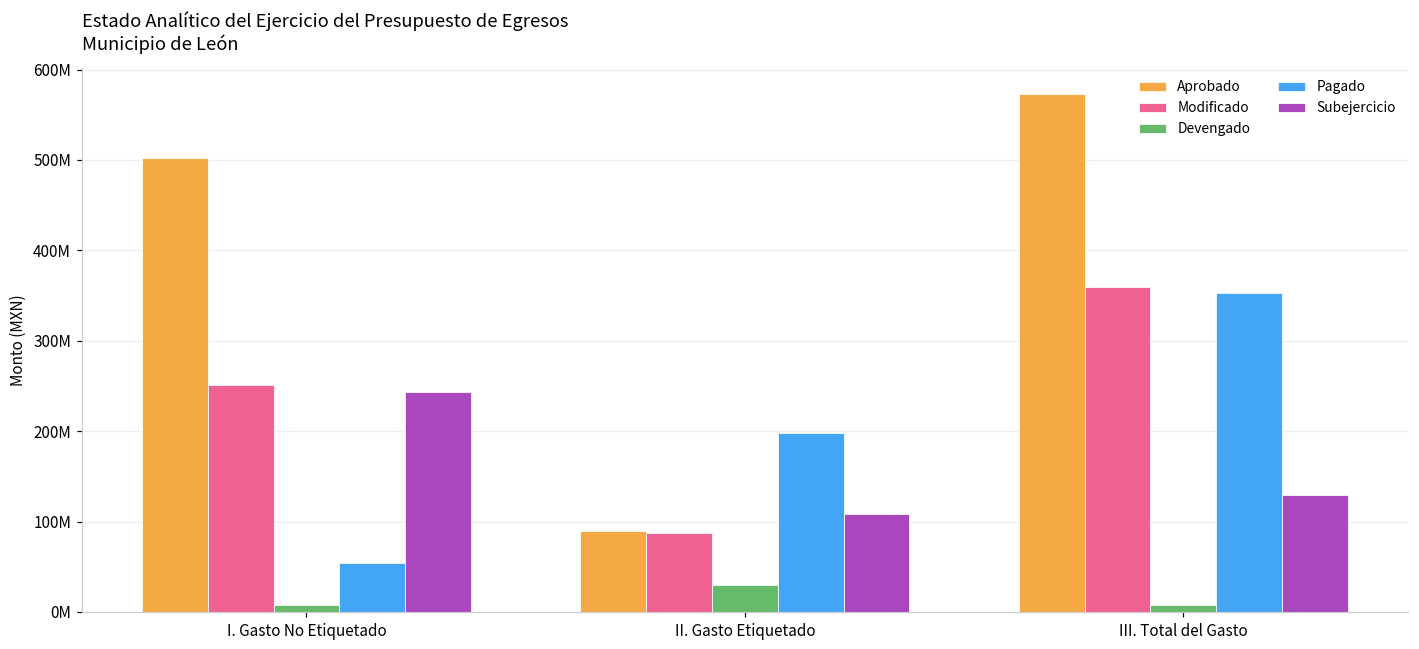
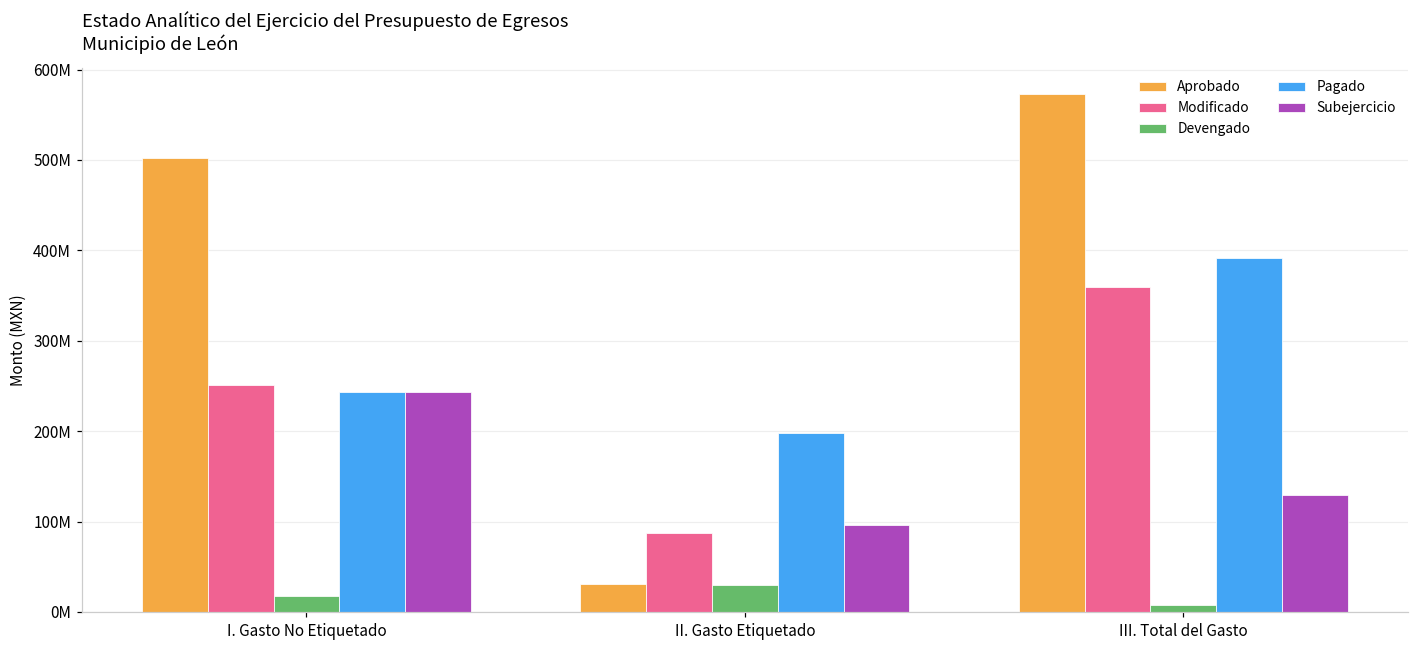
Devengado, I. Gasto No Etiquetado: 10000000 -> 20000000
Pagado, I. Gasto No Etiquetado: 50000000 -> 240000000
Aprobado, II. Gasto Etiquetado: 90000000 -> 30000000
Subejercicio, II. Gasto Etiquetado: 110000000 -> 100000000
Pagado, III. Total del Gasto: 350000000 -> 390000000
